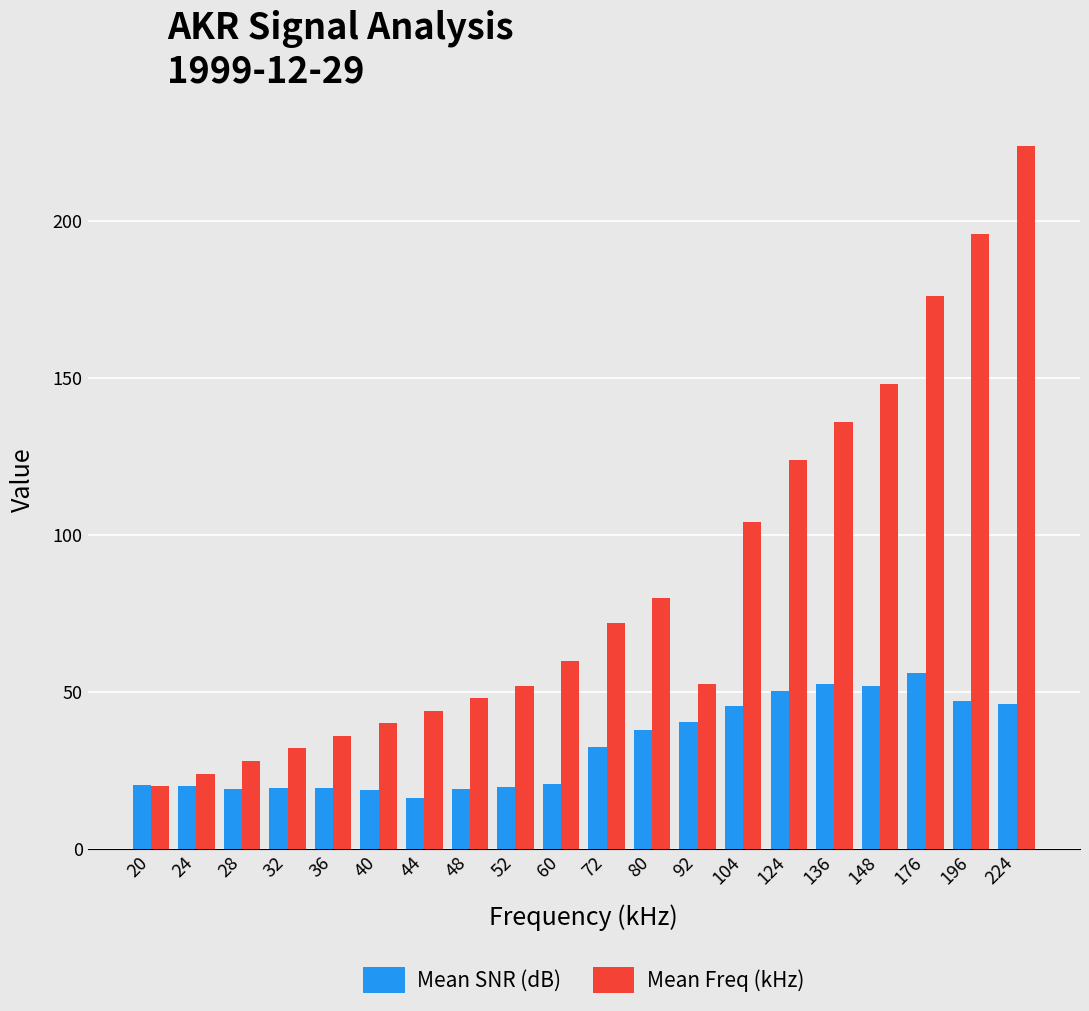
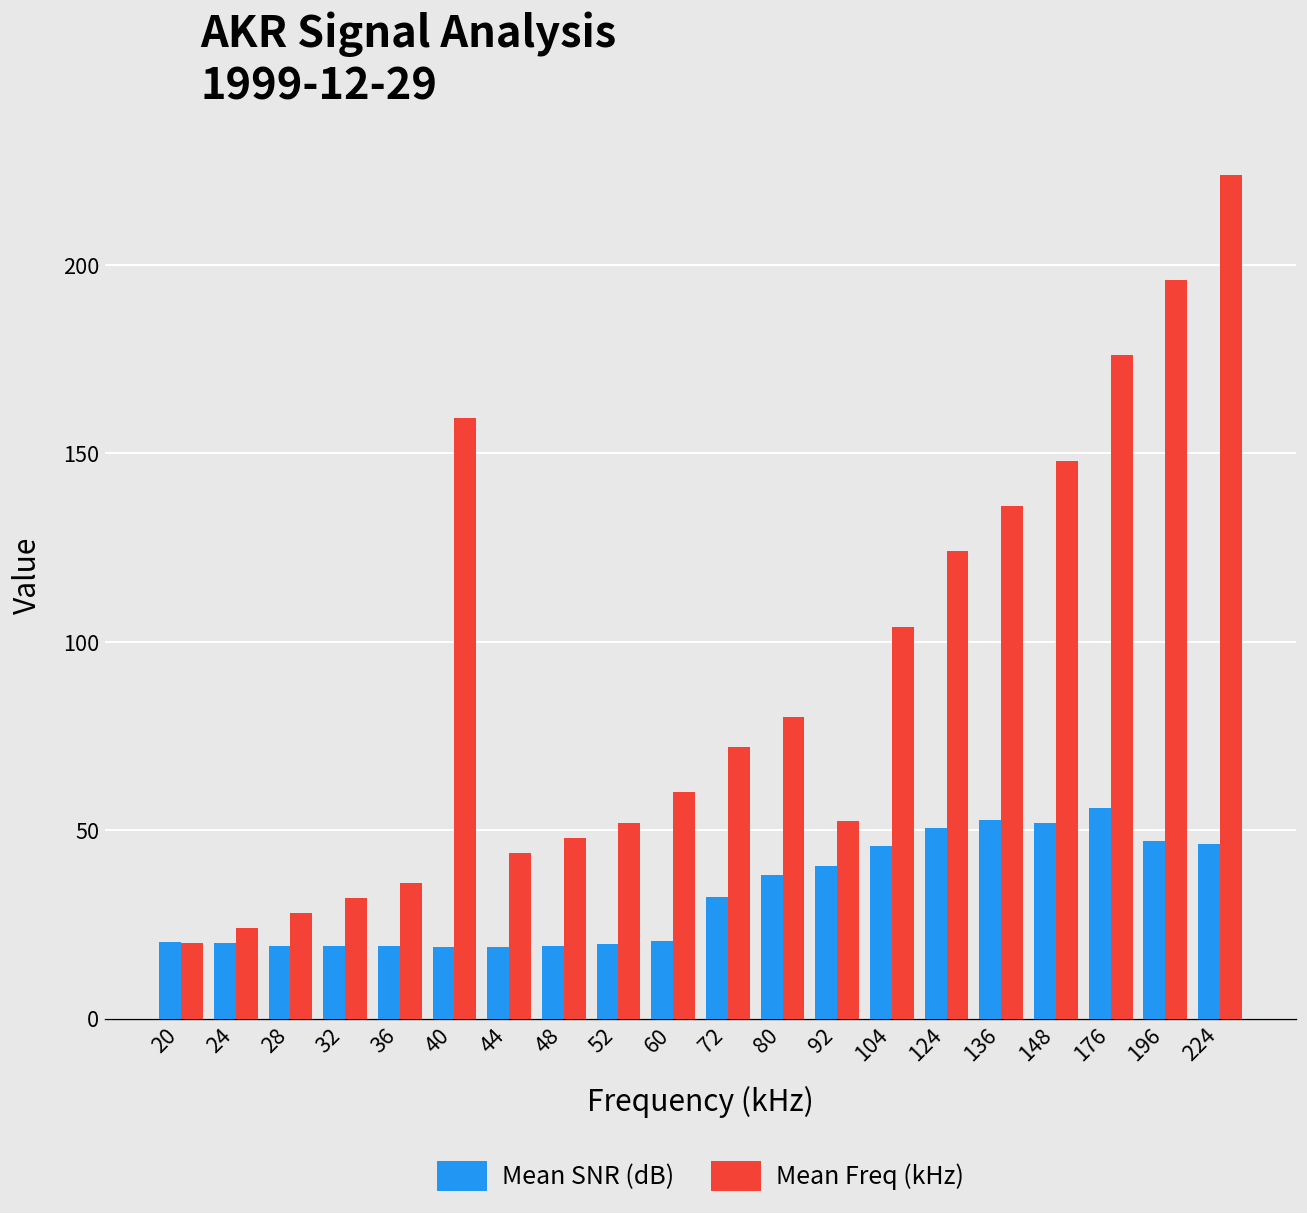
Mean Freq (kHz), 40: 40 -> 159
Mean SNR (dB), 44: 16 -> 19
